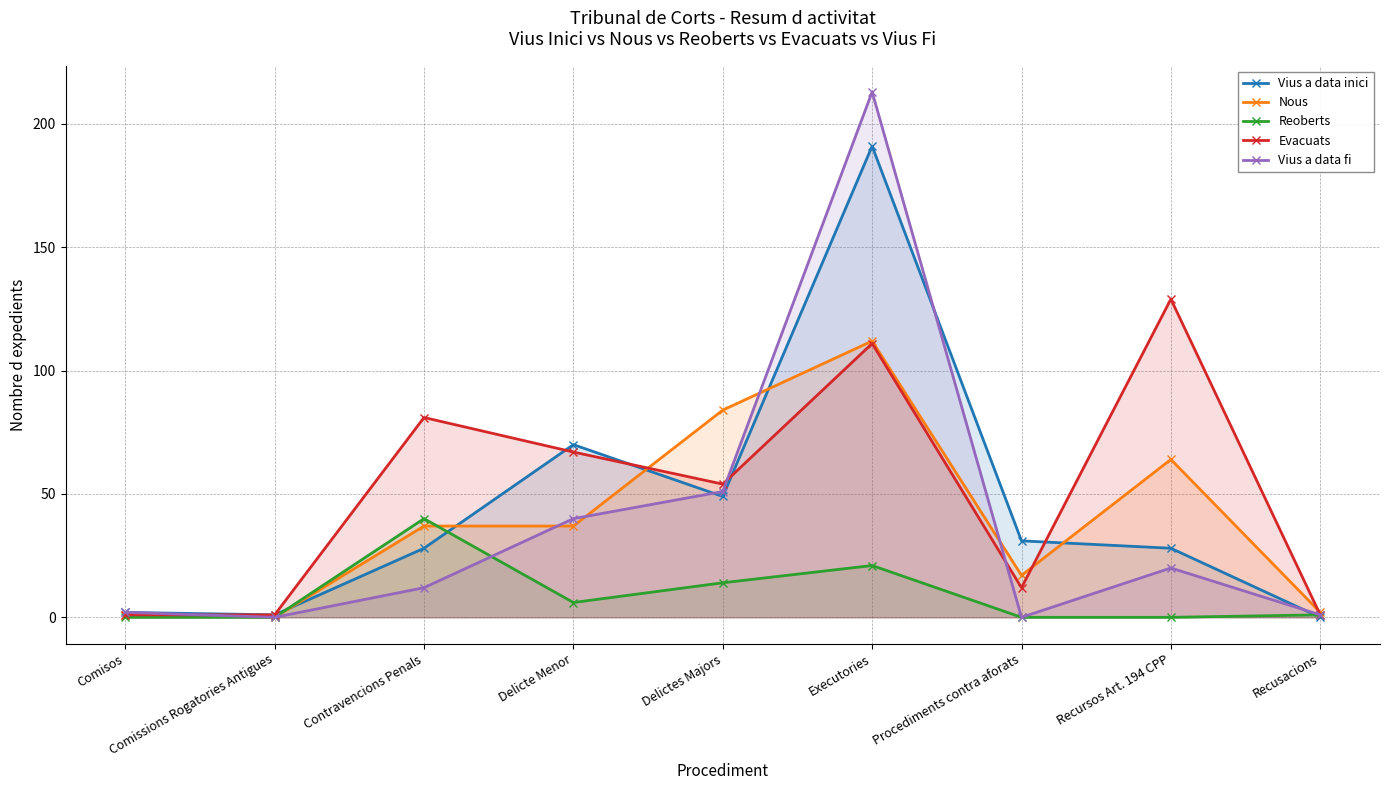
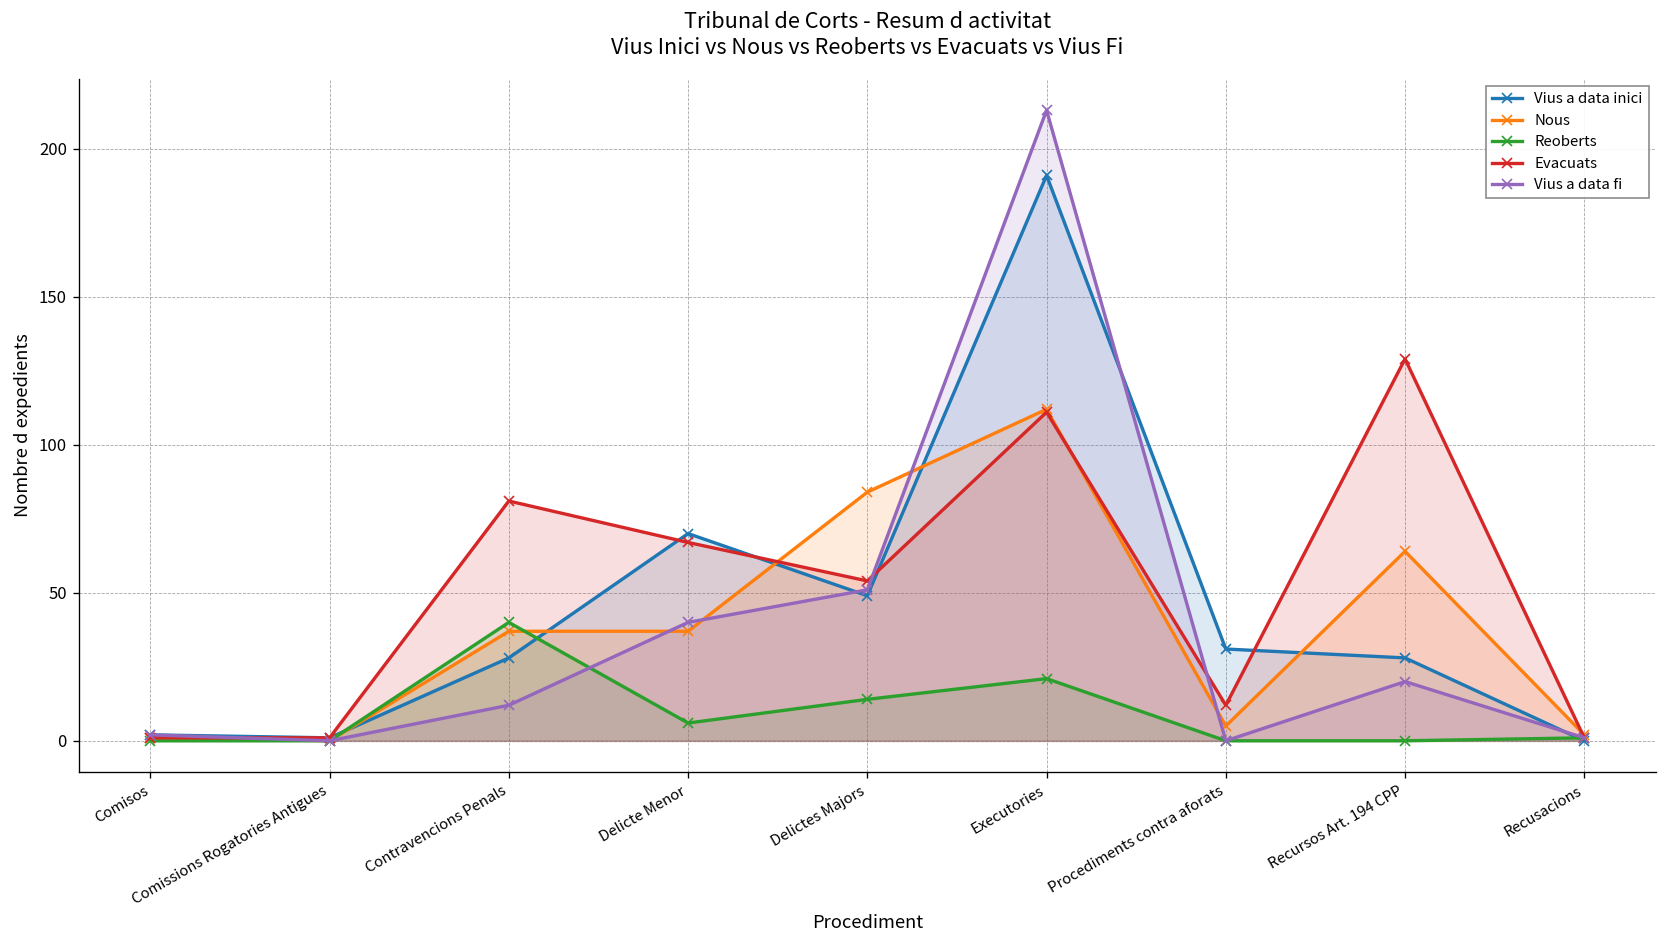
Nous, Procediments contra aforats: 17 -> 5
